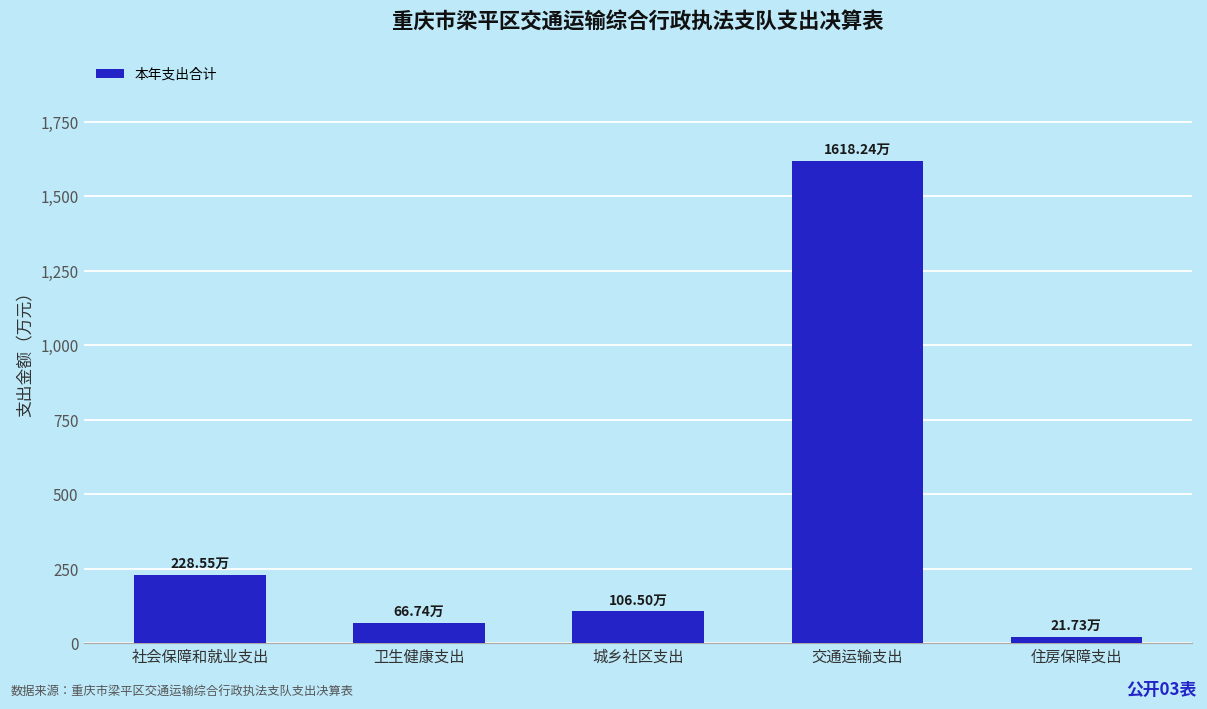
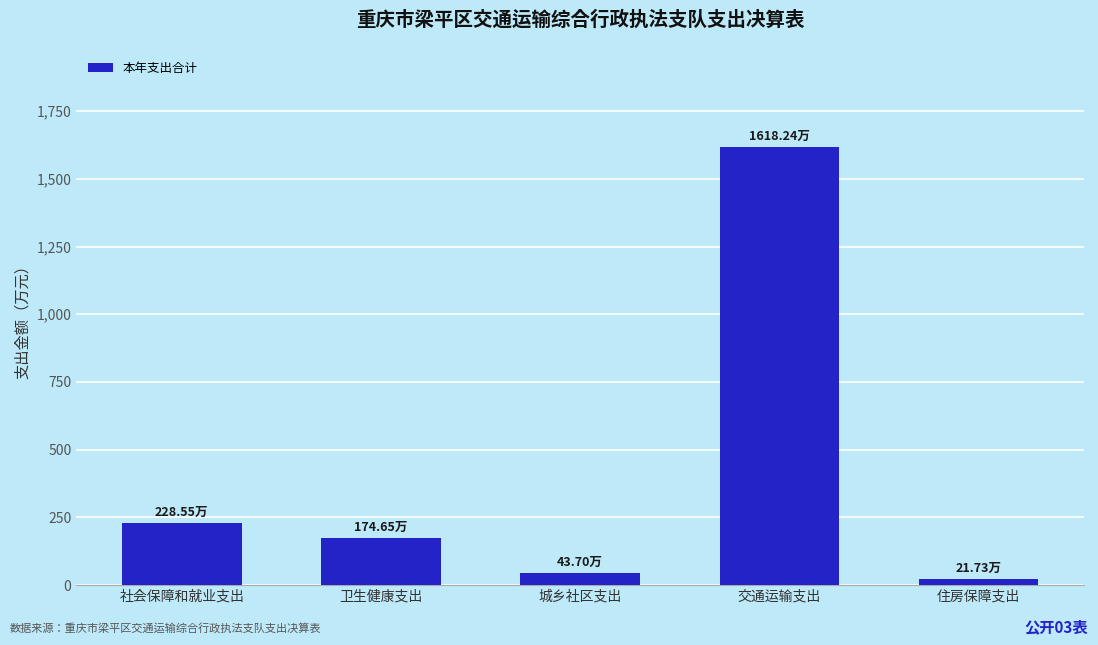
卫生健康支出: 66.74万 -> 174.65万
城乡社区支出: 106.50万 -> 43.70万
